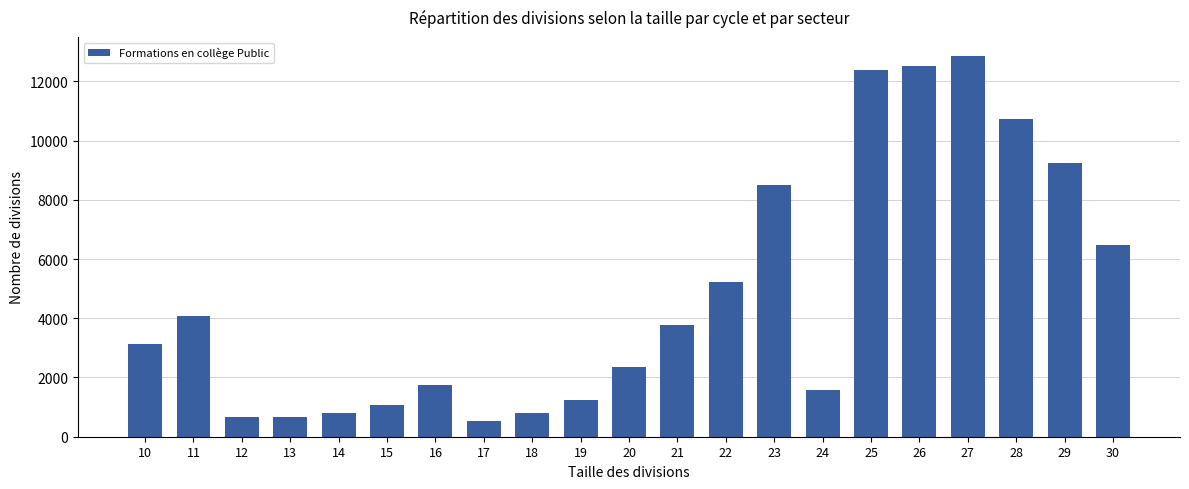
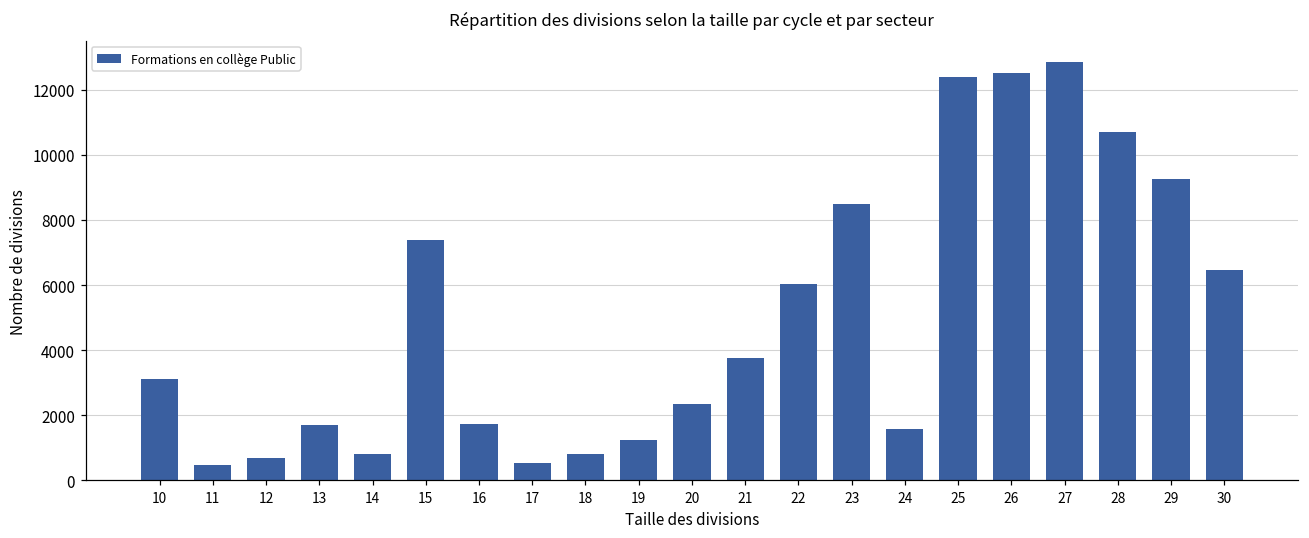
11: 4100 -> 500
13: 700 -> 1700
15: 1100 -> 7400
22: 5200 -> 6000
